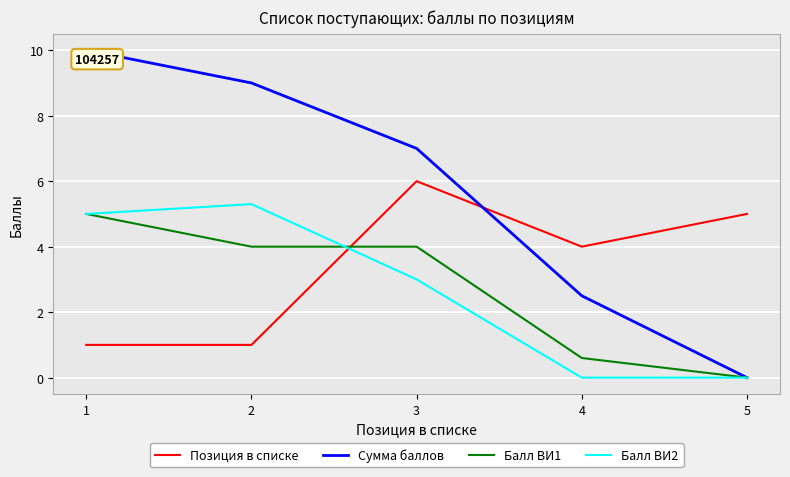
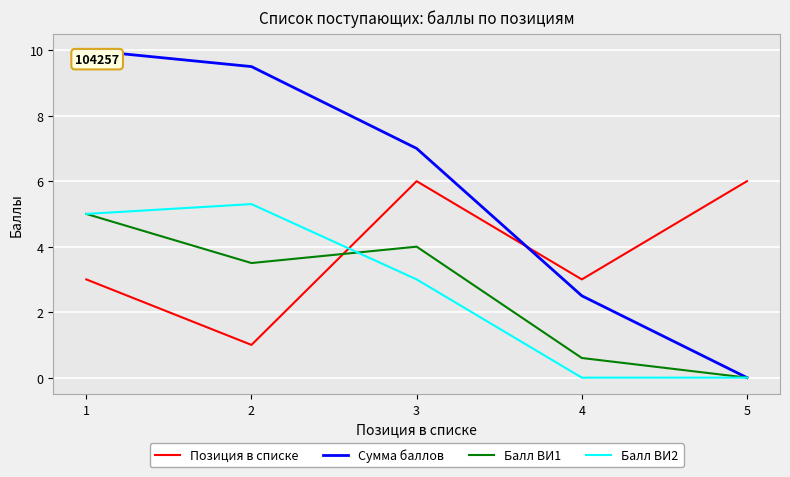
Позиция в списке, 1: 1 -> 3
Сумма баллов, 2: 9.0 -> 9.5
Балл ВИ1, 2: 4.0 -> 3.5
Позиция в списке, 4: 4 -> 3
Позиция в списке, 5: 5 -> 6
